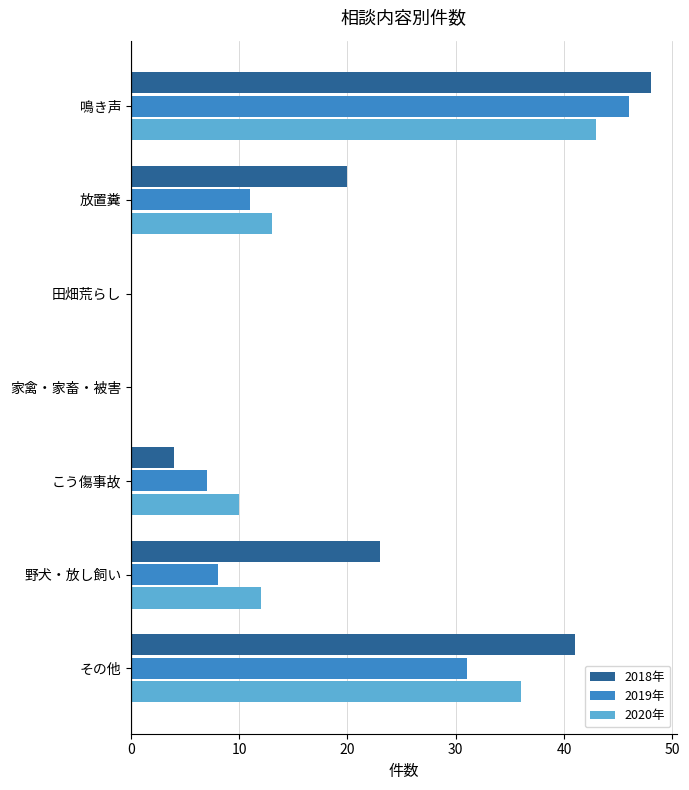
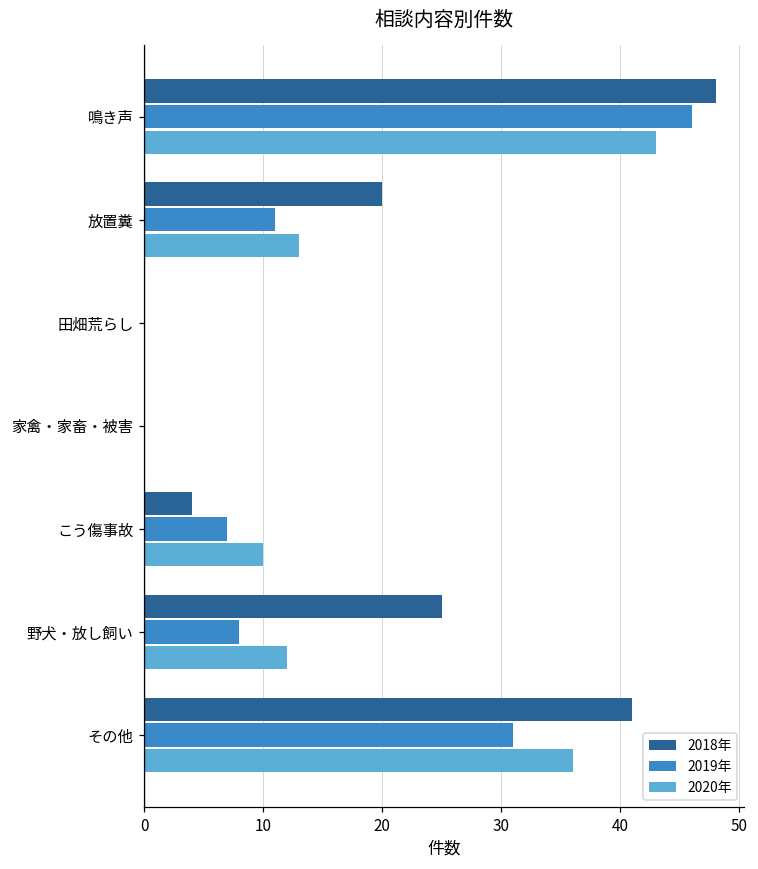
2018年, 野犬・放し飼い: 23 -> 25
